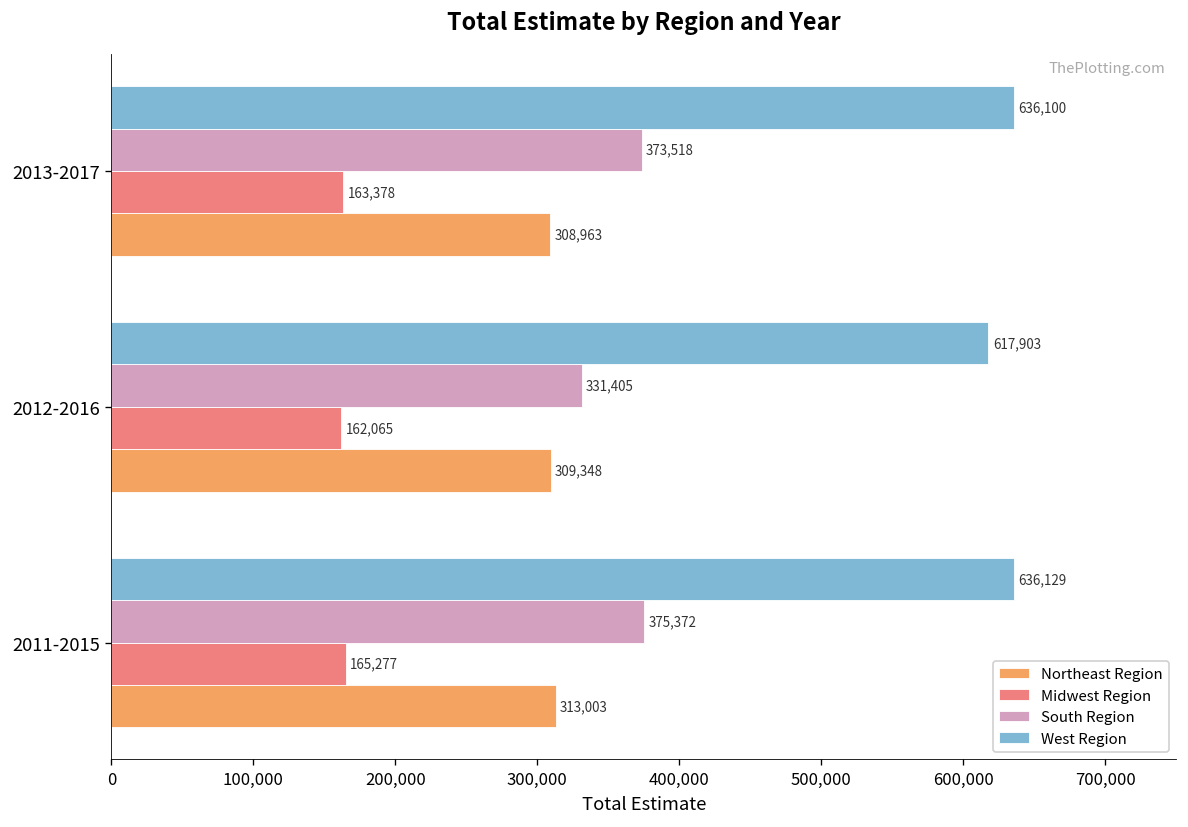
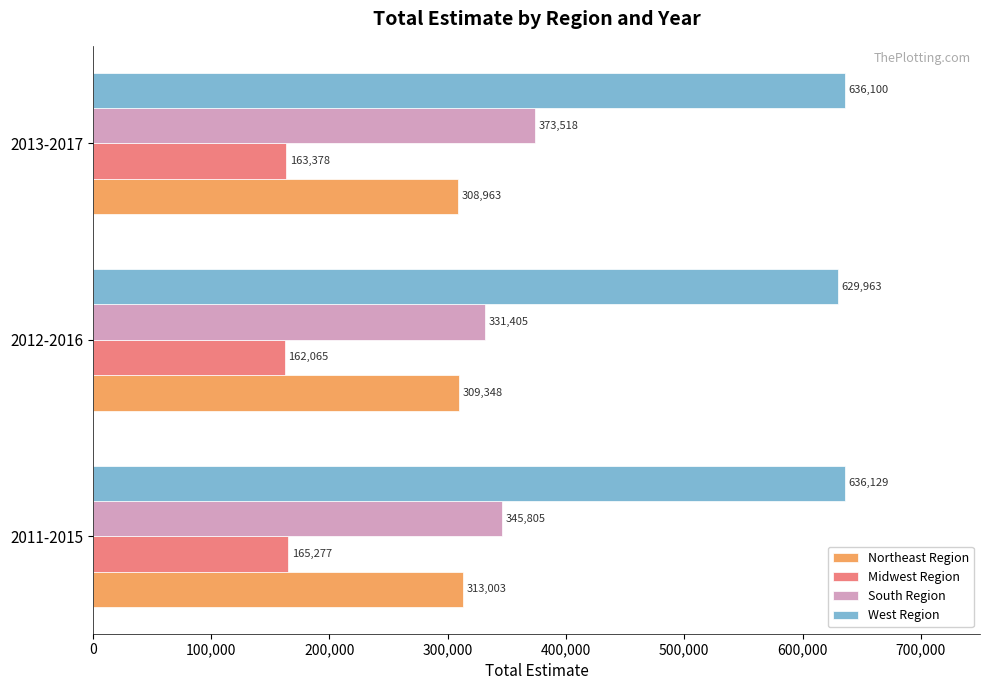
West Region, 2012-2016: 617,903 -> 629,963
South Region, 2011-2015: 375,372 -> 345,805
